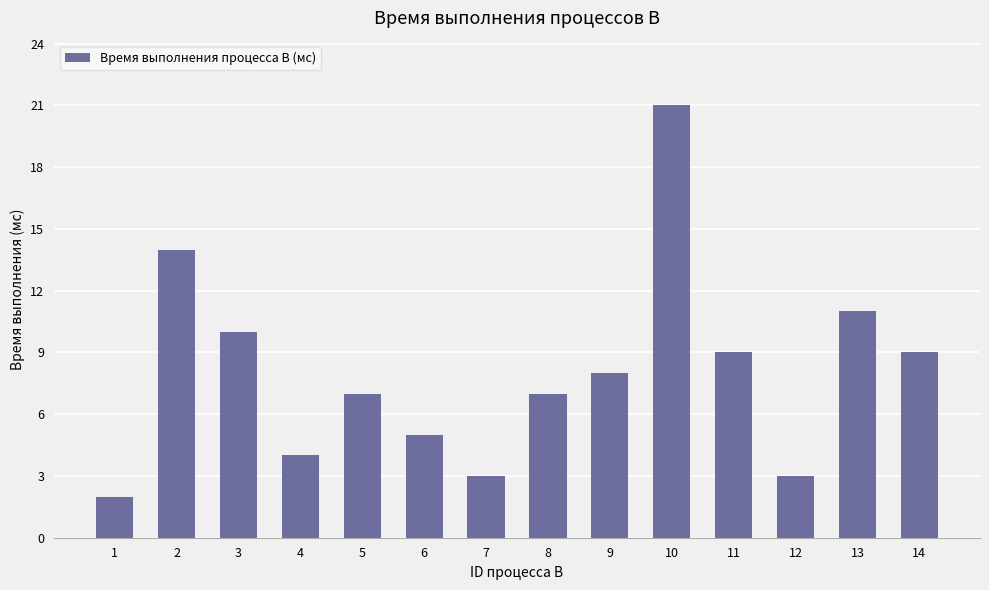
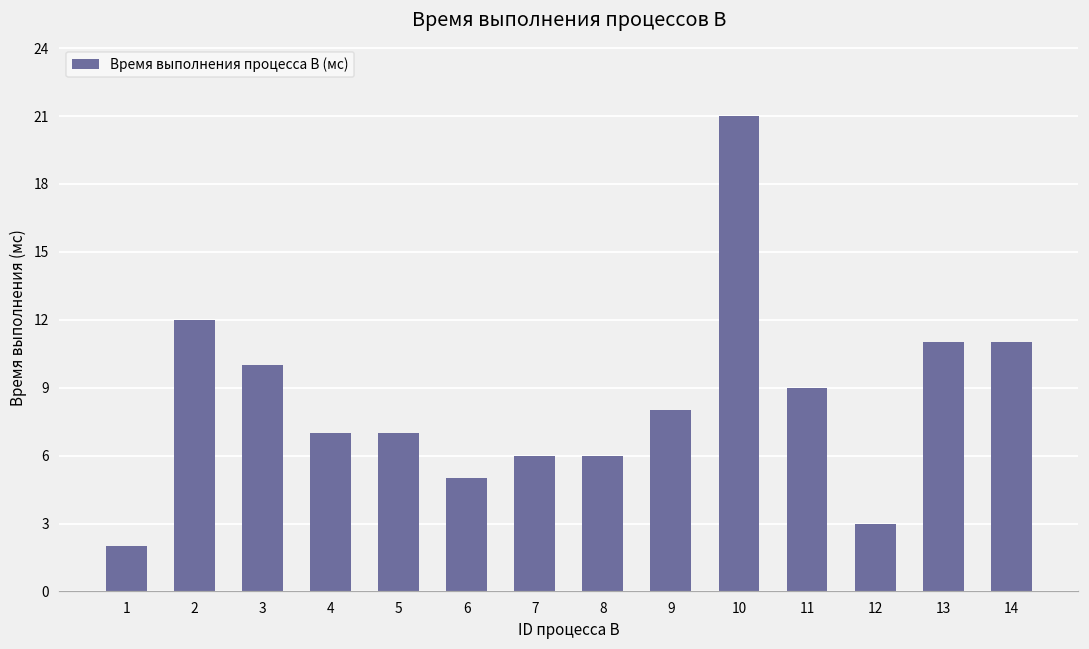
2: 14 -> 12
4: 4 -> 7
7: 3 -> 6
8: 7 -> 6
14: 9 -> 11
